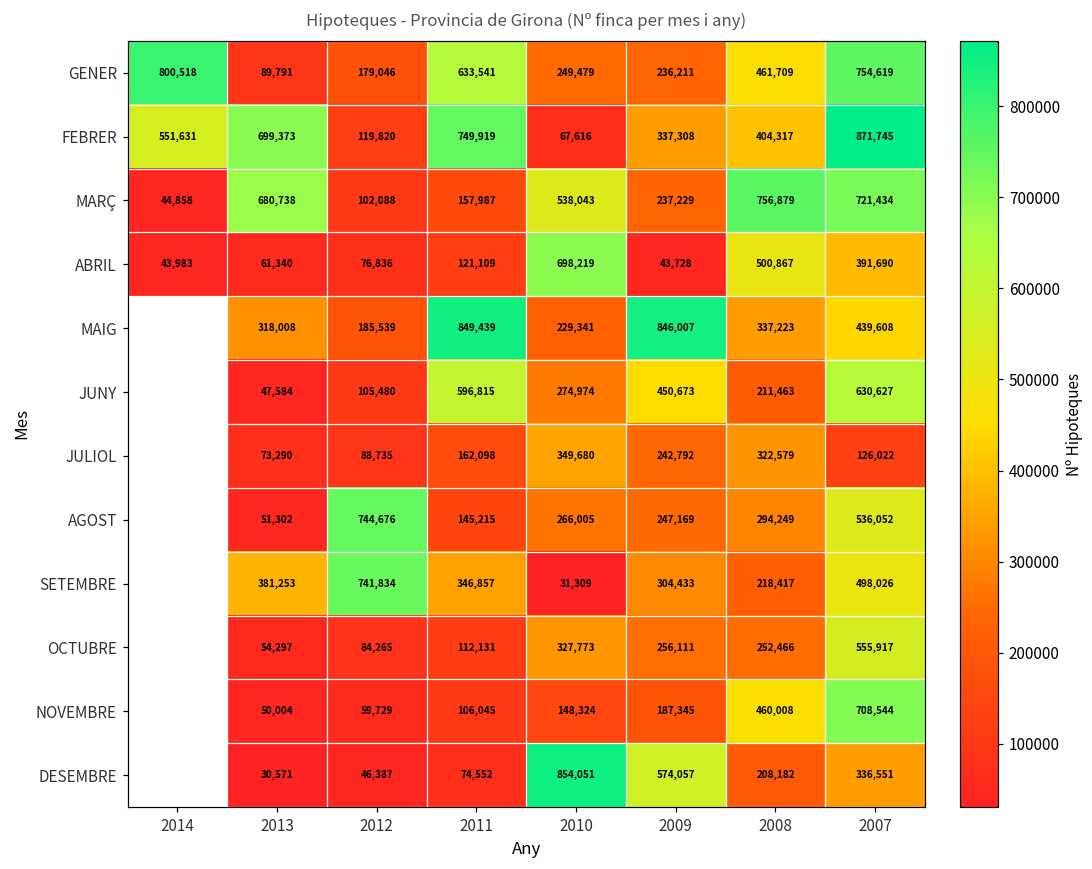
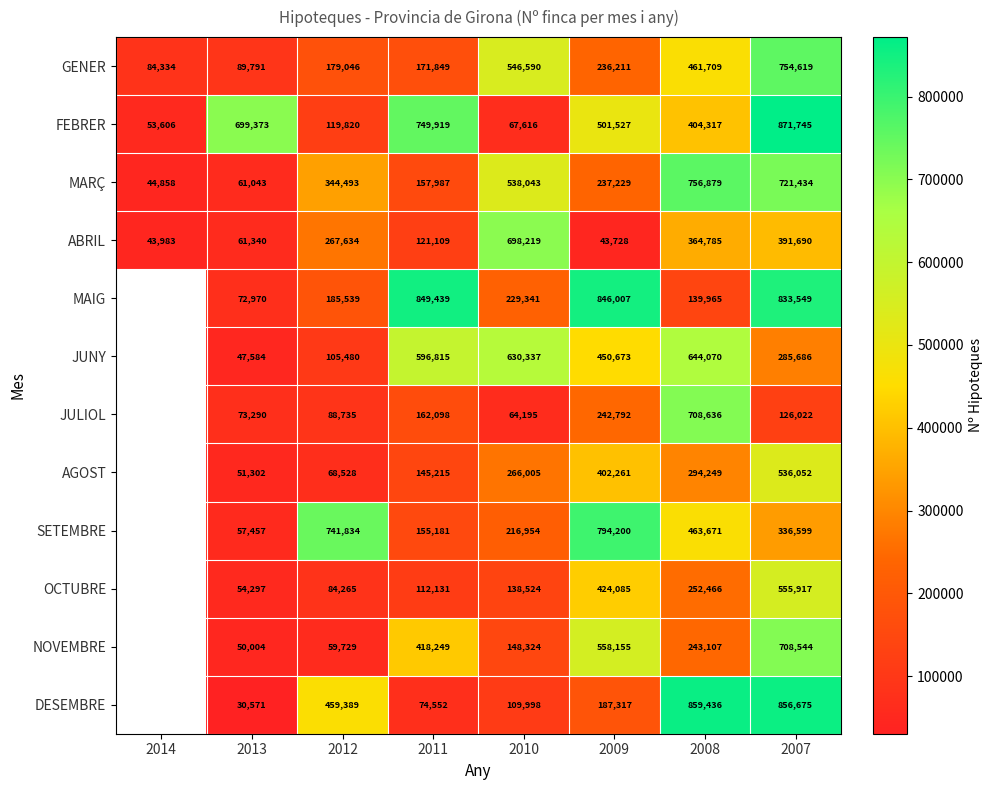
GENER, 2014: 800,518 -> 84,334
GENER, 2011: 633,541 -> 171,849
GENER, 2010: 249,479 -> 546,590
FEBRER, 2014: 551,631 -> 53,606
FEBRER, 2009: 337,308 -> 501,527
MARÇ, 2013: 680,738 -> 61,043
MARÇ, 2012: 102,088 -> 344,493
ABRIL, 2012: 76,836 -> 267,634
ABRIL, 2008: 500,867 -> 364,785
MAIG, 2013: 318,008 -> 72,970
MAIG, 2008: 337,223 -> 139,965
MAIG, 2007: 439,608 -> 833,549
JUNY, 2010: 274,974 -> 630,337
JUNY, 2008: 211,463 -> 644,070
JUNY, 2007: 630,627 -> 285,686
JULIOL, 2010: 349,680 -> 64,195
JULIOL, 2008: 322,579 -> 708,636
AGOST, 2012: 744,676 -> 68,528
AGOST, 2009: 247,169 -> 402,261
SETEMBRE, 2013: 381,253 -> 57,457
SETEMBRE, 2011: 346,857 -> 155,181
SETEMBRE, 2010: 31,309 -> 216,954
SETEMBRE, 2009: 304,433 -> 794,200
SETEMBRE, 2008: 218,417 -> 463,671
SETEMBRE, 2007: 498,026 -> 336,599
OCTUBRE, 2010: 327,773 -> 138,524
OCTUBRE, 2009: 256,111 -> 424,085
NOVEMBRE, 2011: 106,045 -> 418,249
NOVEMBRE, 2009: 187,345 -> 558,155
NOVEMBRE, 2008: 460,008 -> 243,107
DESEMBRE, 2012: 46,387 -> 459,389
DESEMBRE, 2010: 854,051 -> 109,998
DESEMBRE, 2009: 574,057 -> 187,317
DESEMBRE, 2008: 208,182 -> 859,436
DESEMBRE, 2007: 336,551 -> 856,675
